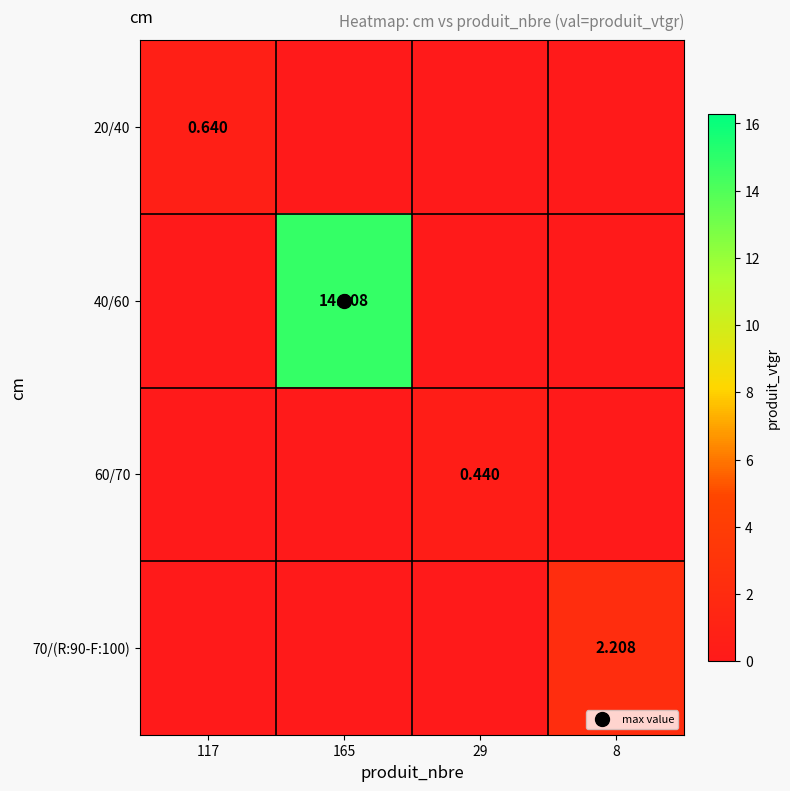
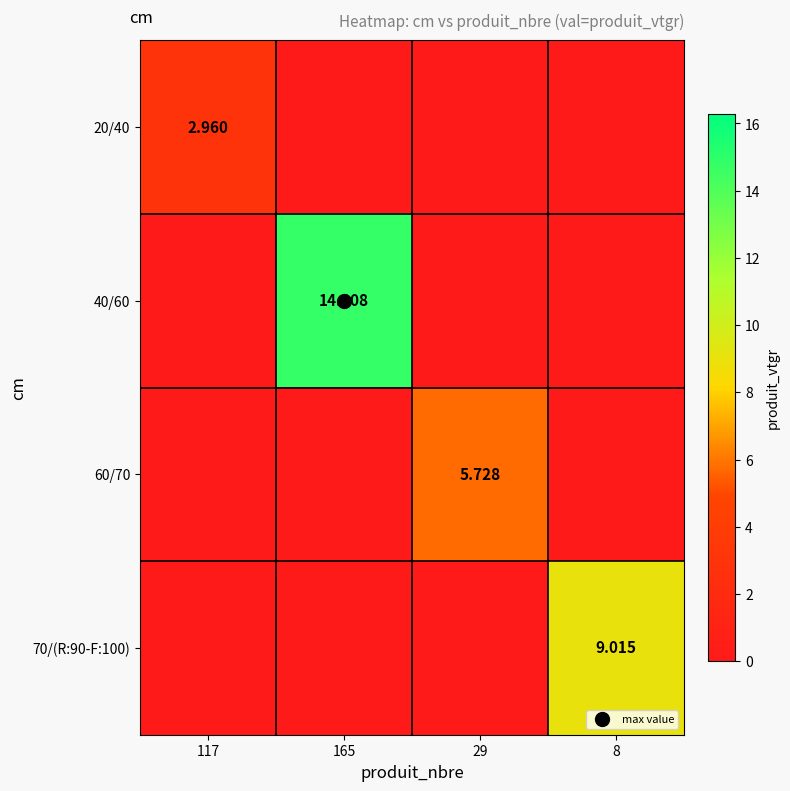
20/40, 117: 0.640 -> 2.960
60/70, 29: 0.440 -> 5.728
70/(R:90-F:100), 8: 2.208 -> 9.015
